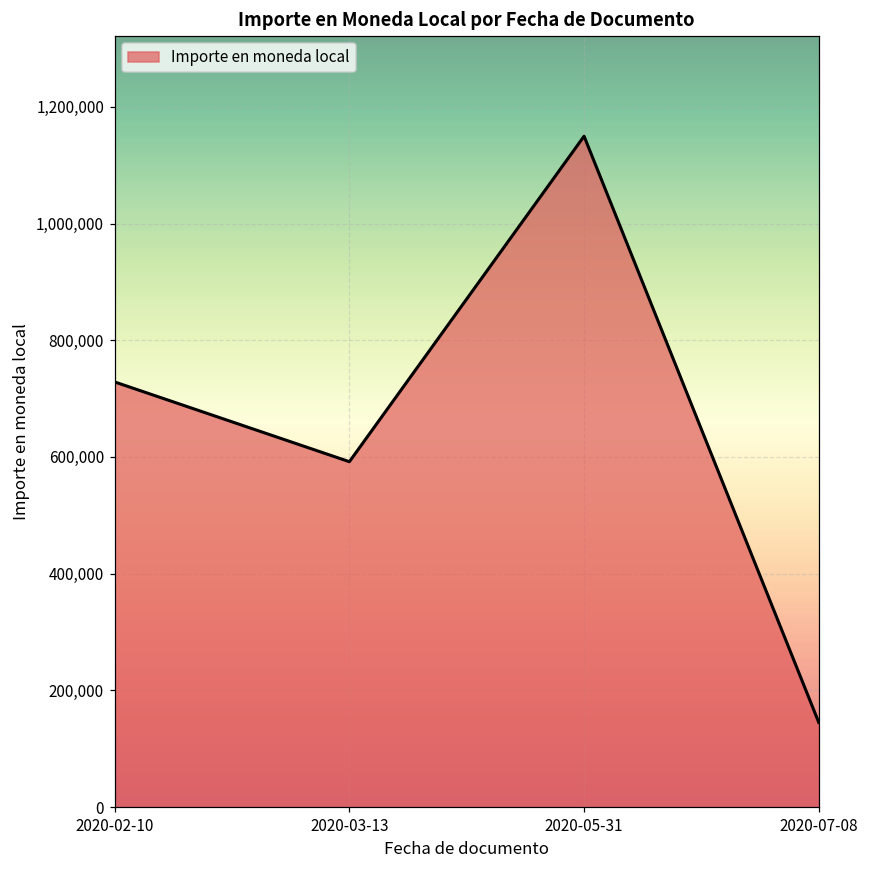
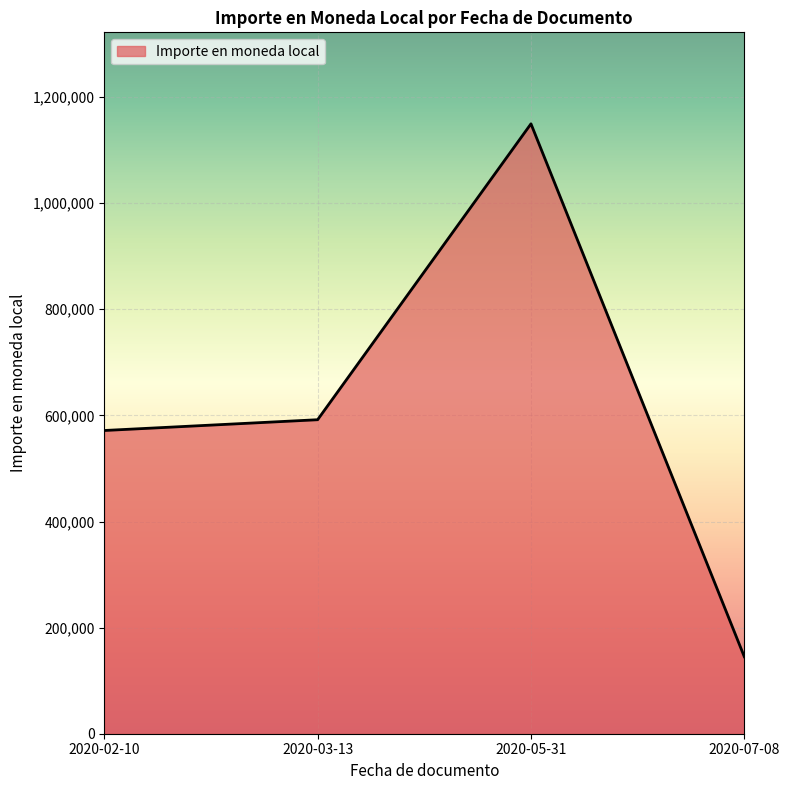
2020-02-10: 730,000 -> 570,000
